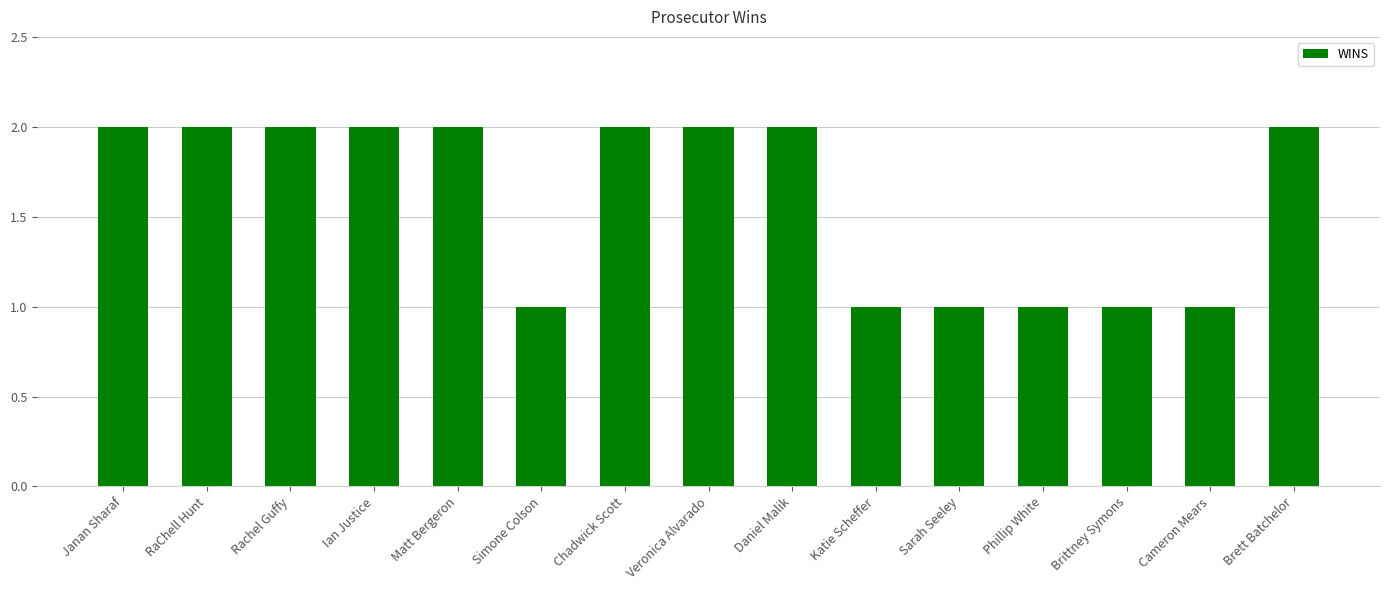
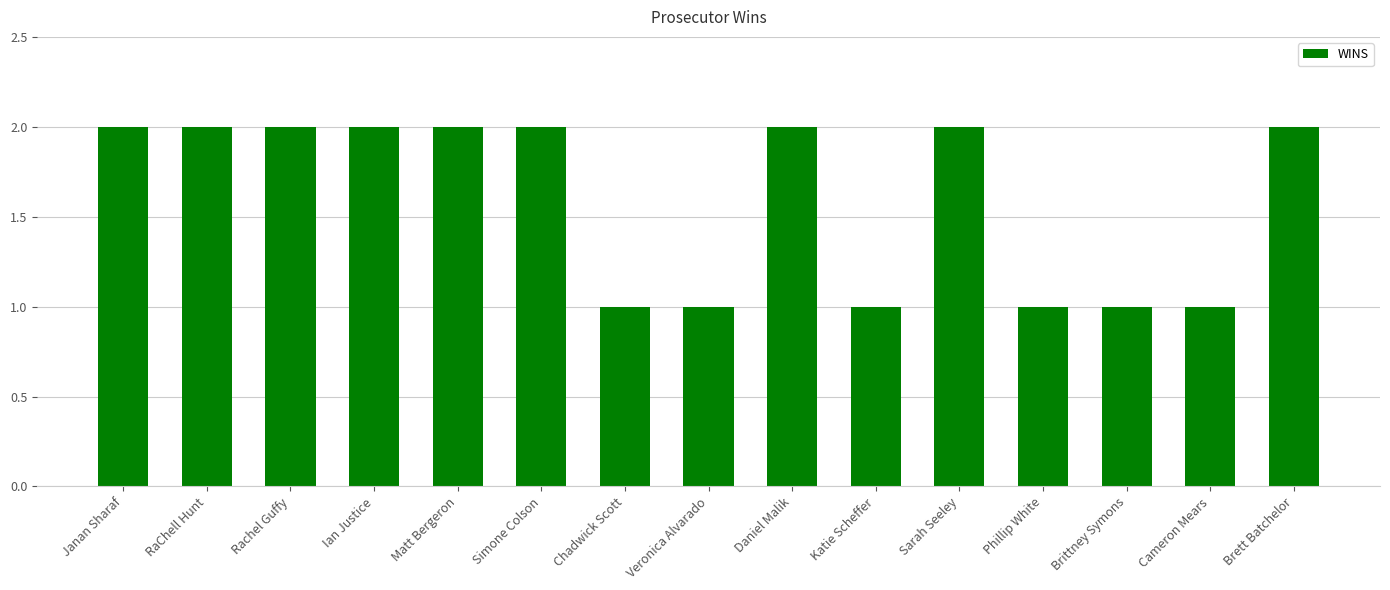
Simone Colson: 1 -> 2
Chadwick Scott: 2 -> 1
Veronica Alvarado: 2 -> 1
Sarah Seeley: 1 -> 2
